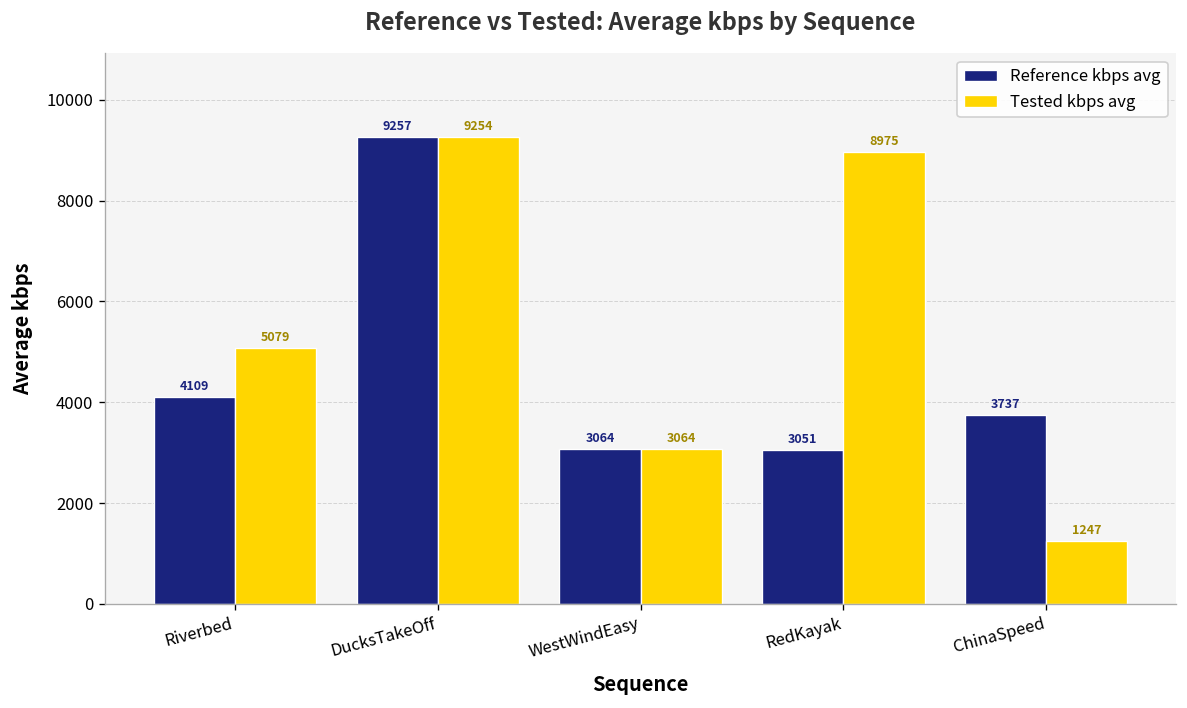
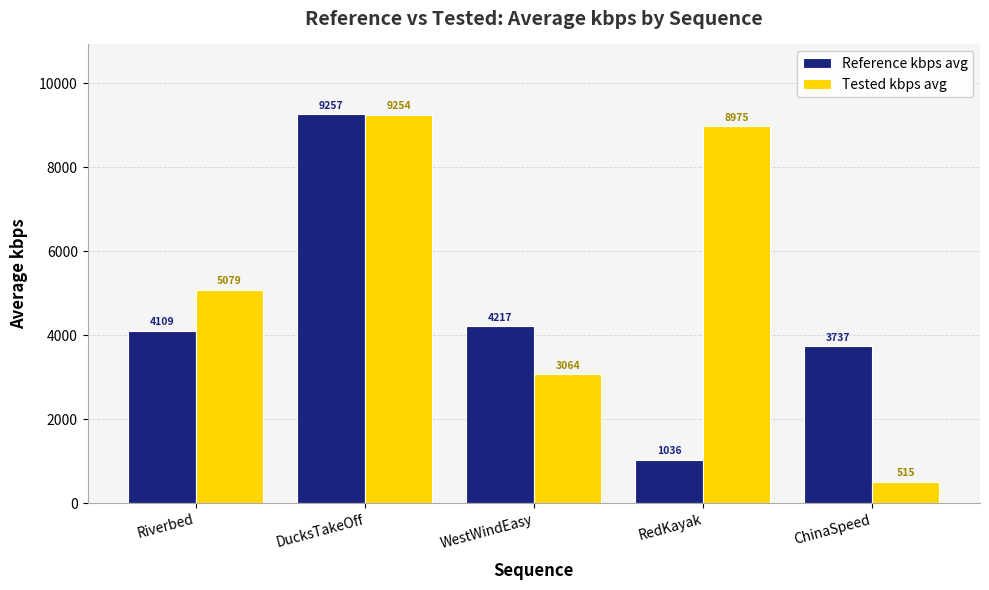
Reference kbps avg, WestWindEasy: 3064 -> 4217
Reference kbps avg, RedKayak: 3051 -> 1036
Tested kbps avg, ChinaSpeed: 1247 -> 515
